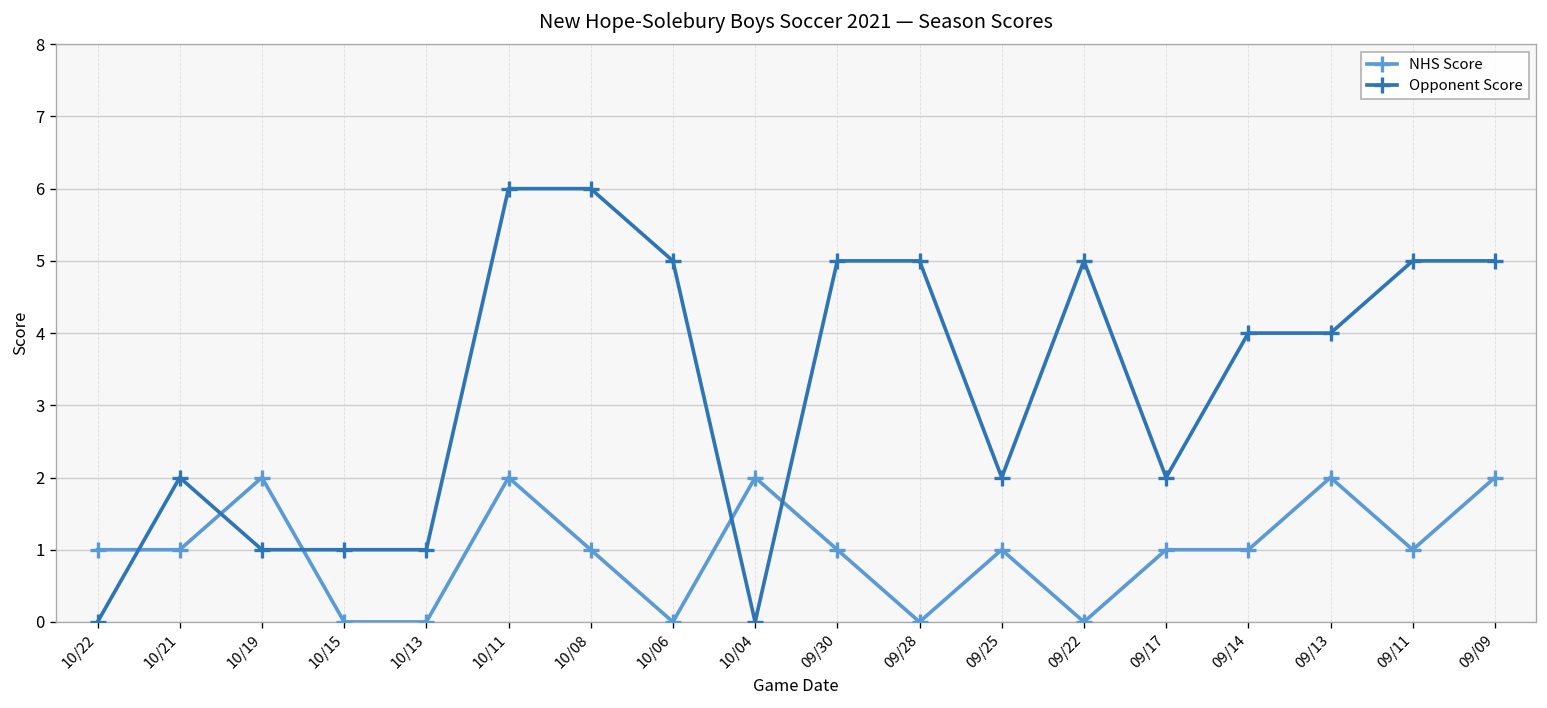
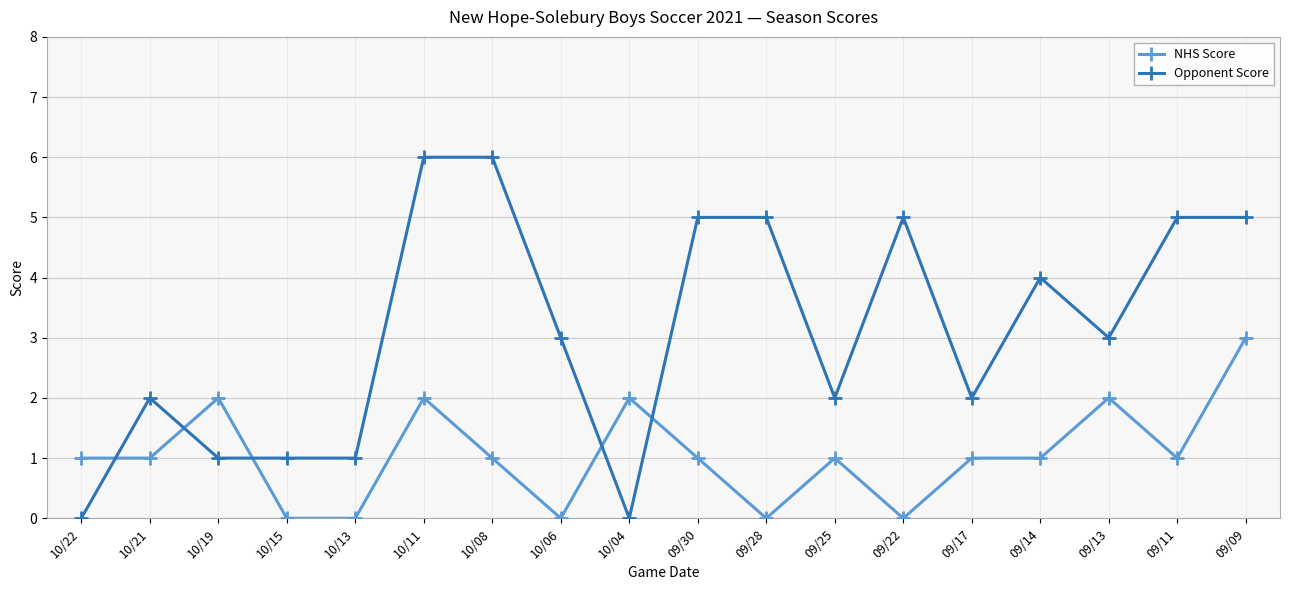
Opponent Score, 10/06: 5 -> 3
Opponent Score, 09/13: 4 -> 3
NHS Score, 09/09: 2 -> 3
